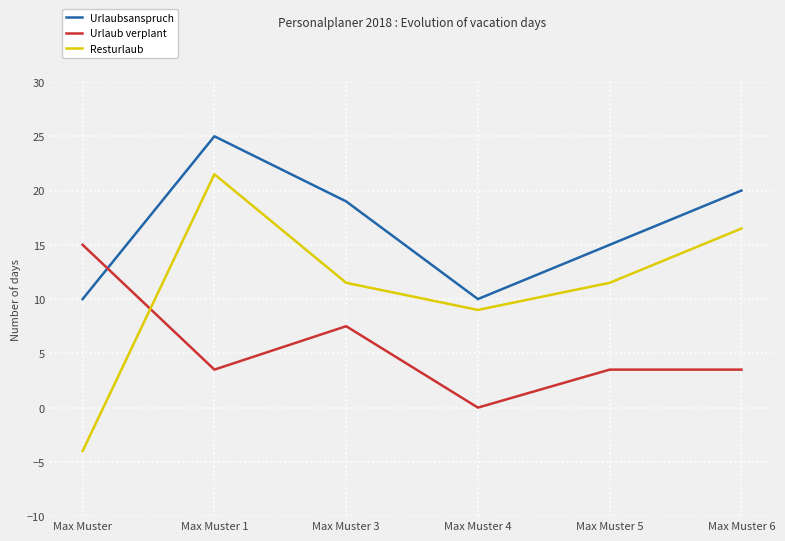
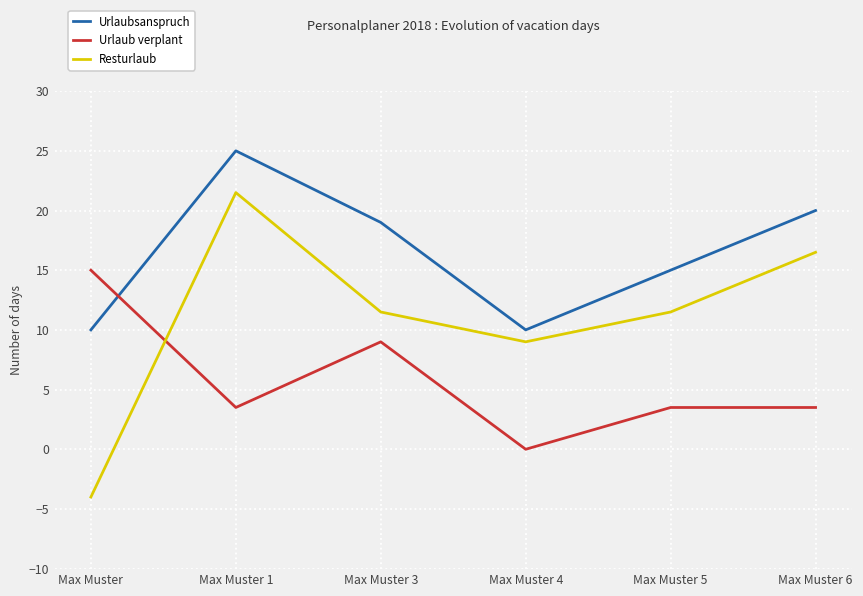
Urlaub verplant, Max Muster 3: 7.5 -> 9.0
